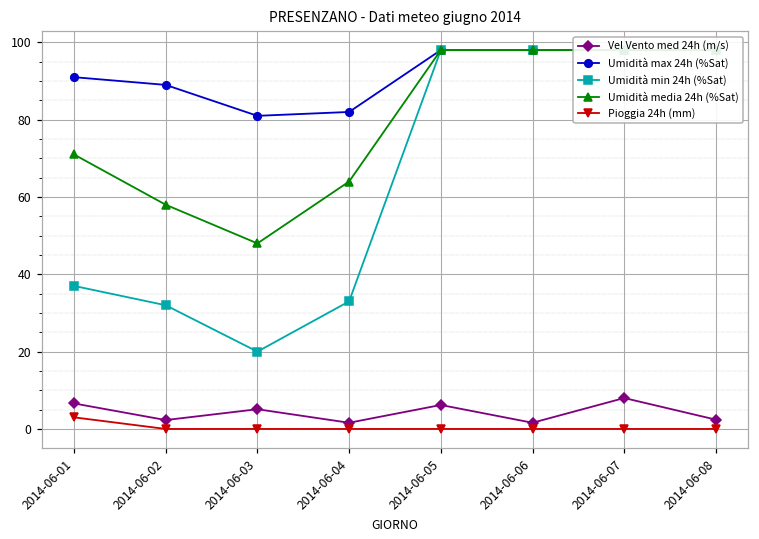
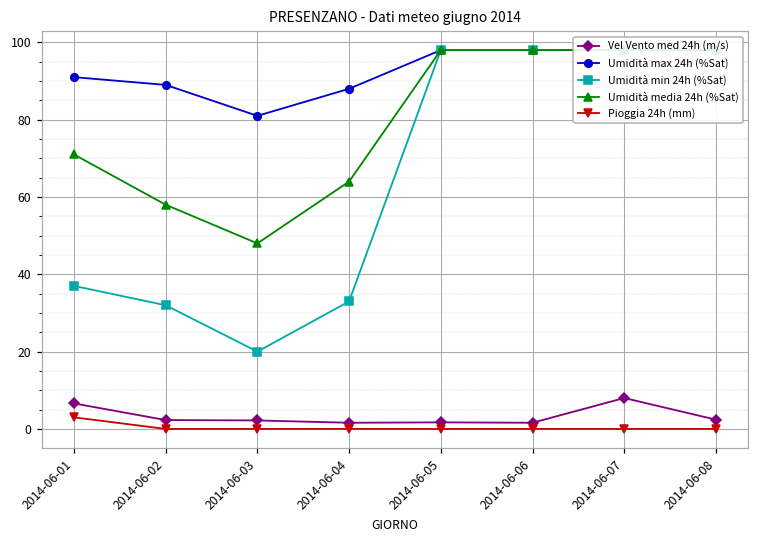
Vel Vento med 24h (m/s), 2014-06-03: 5 -> 2
Umidità max 24h (%Sat), 2014-06-04: 82 -> 88
Vel Vento med 24h (m/s), 2014-06-05: 6 -> 2
